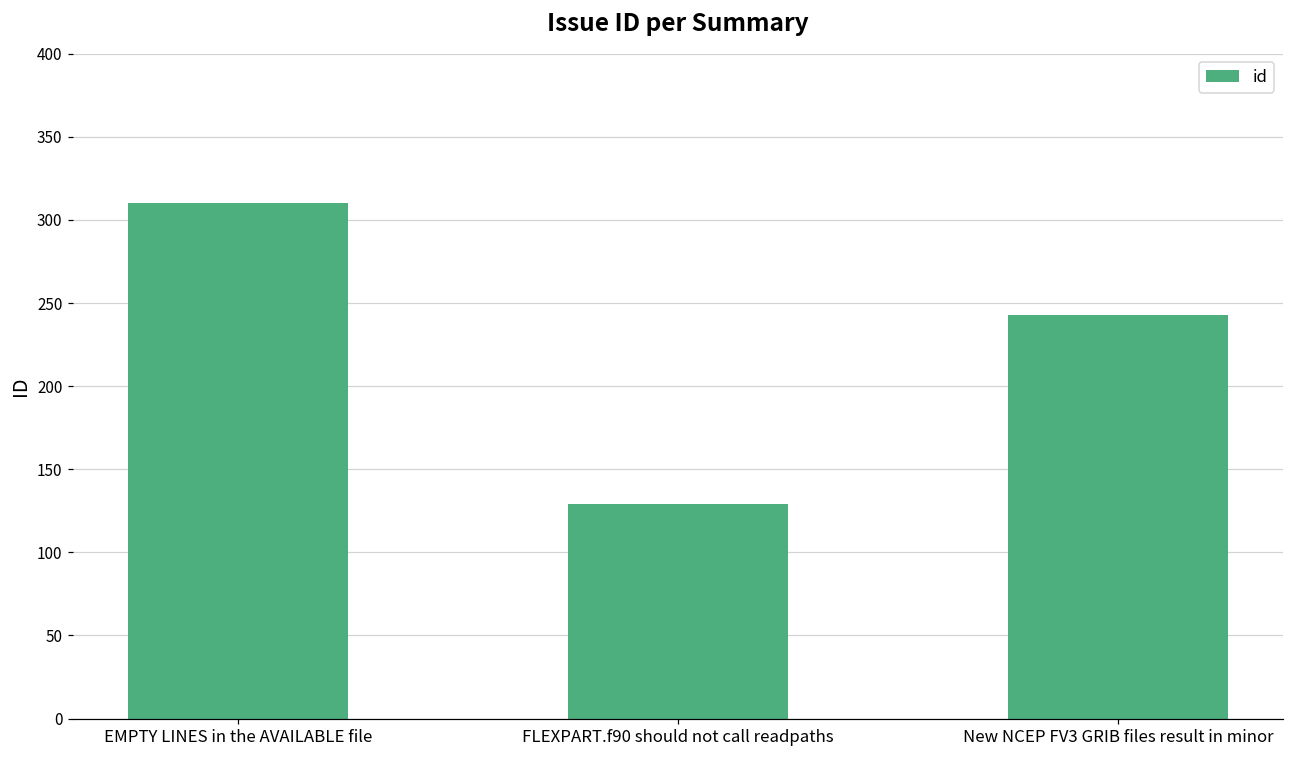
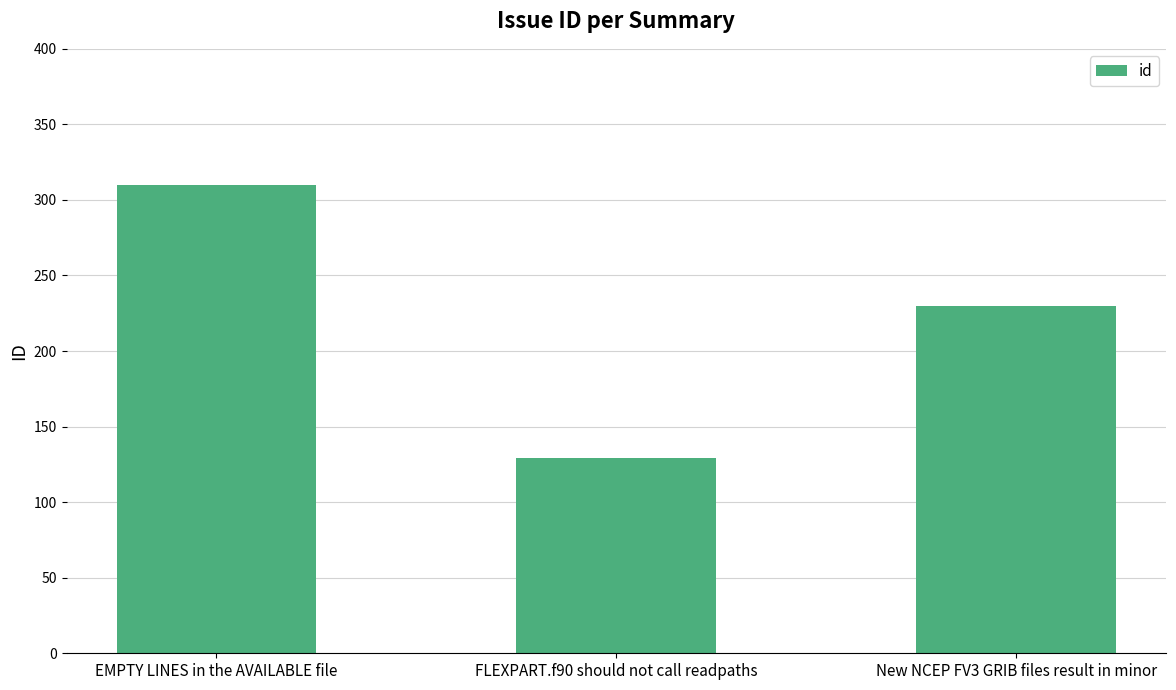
New NCEP FV3 GRIB files result in minor: 243 -> 230
